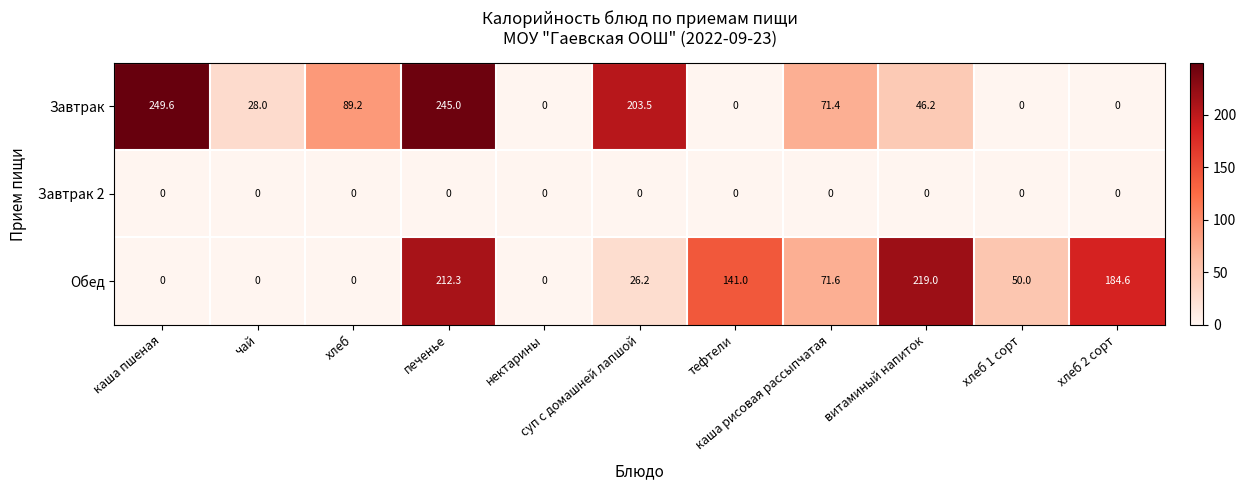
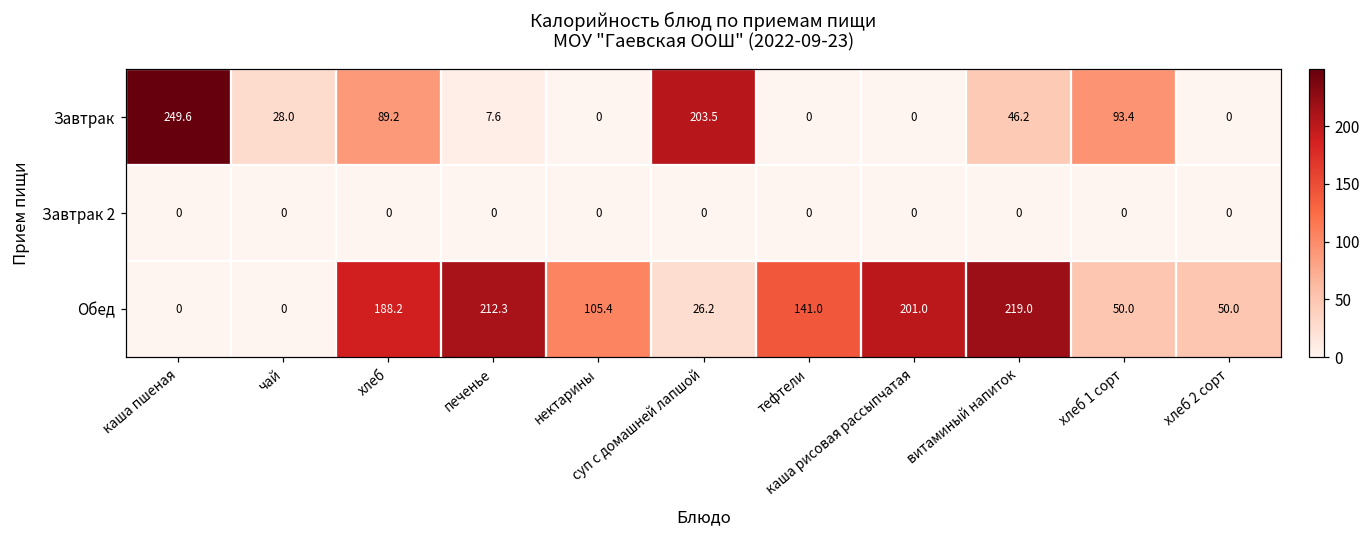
Завтрак, печенье: 245.0 -> 7.6
Завтрак, каша рисовая рассыпчатая: 71.4 -> 0
Завтрак, хлеб 1 сорт: 0 -> 93.4
Обед, хлеб: 0 -> 188.2
Обед, нектарины: 0 -> 105.4
Обед, каша рисовая рассыпчатая: 71.6 -> 201.0
Обед, хлеб 2 сорт: 184.6 -> 50.0
